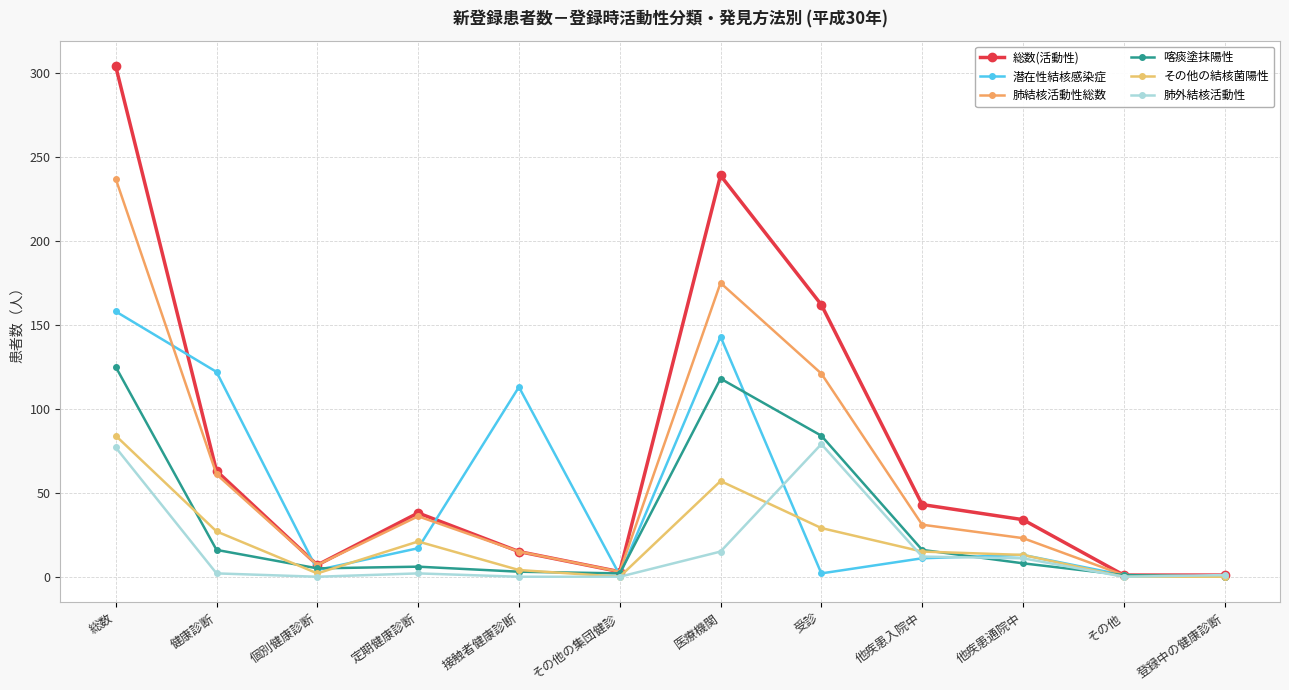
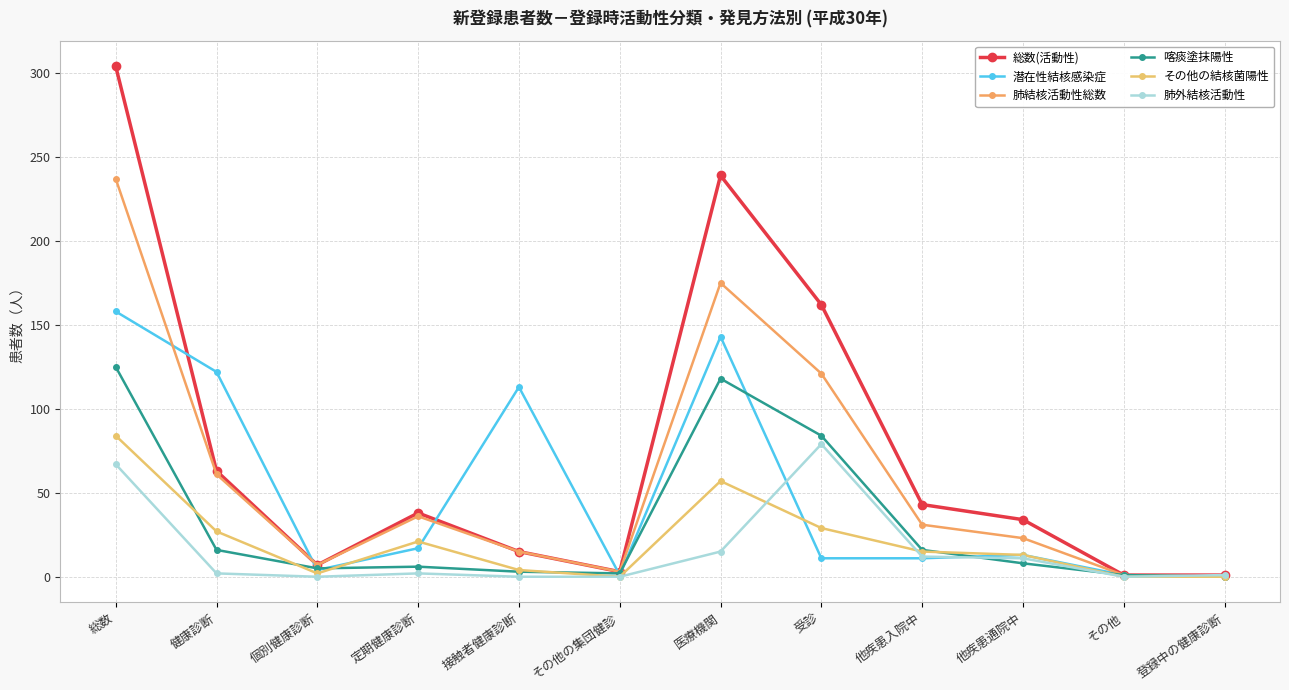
肺外結核活動性, 総数: 77 -> 67
潜在性結核感染症, 受診: 2 -> 11
